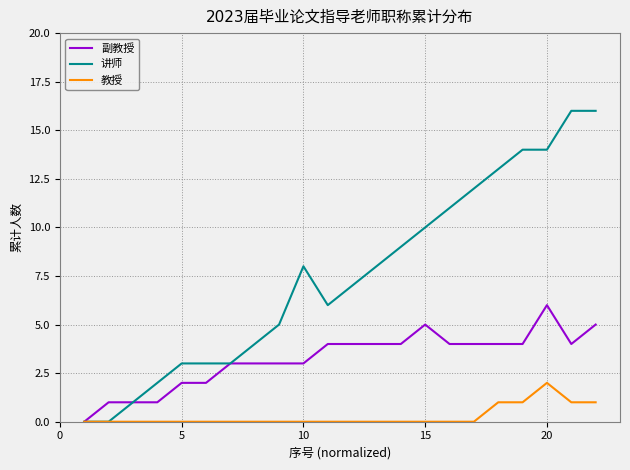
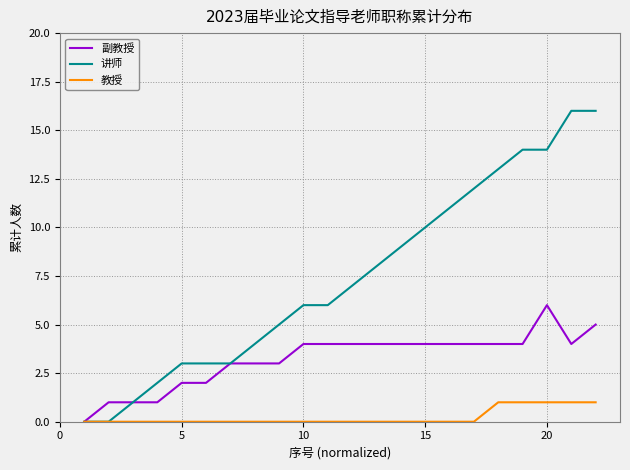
副教授, 10: 3 -> 4
讲师, 10: 8 -> 6
副教授, 15: 5 -> 4
教授, 20: 2 -> 1
